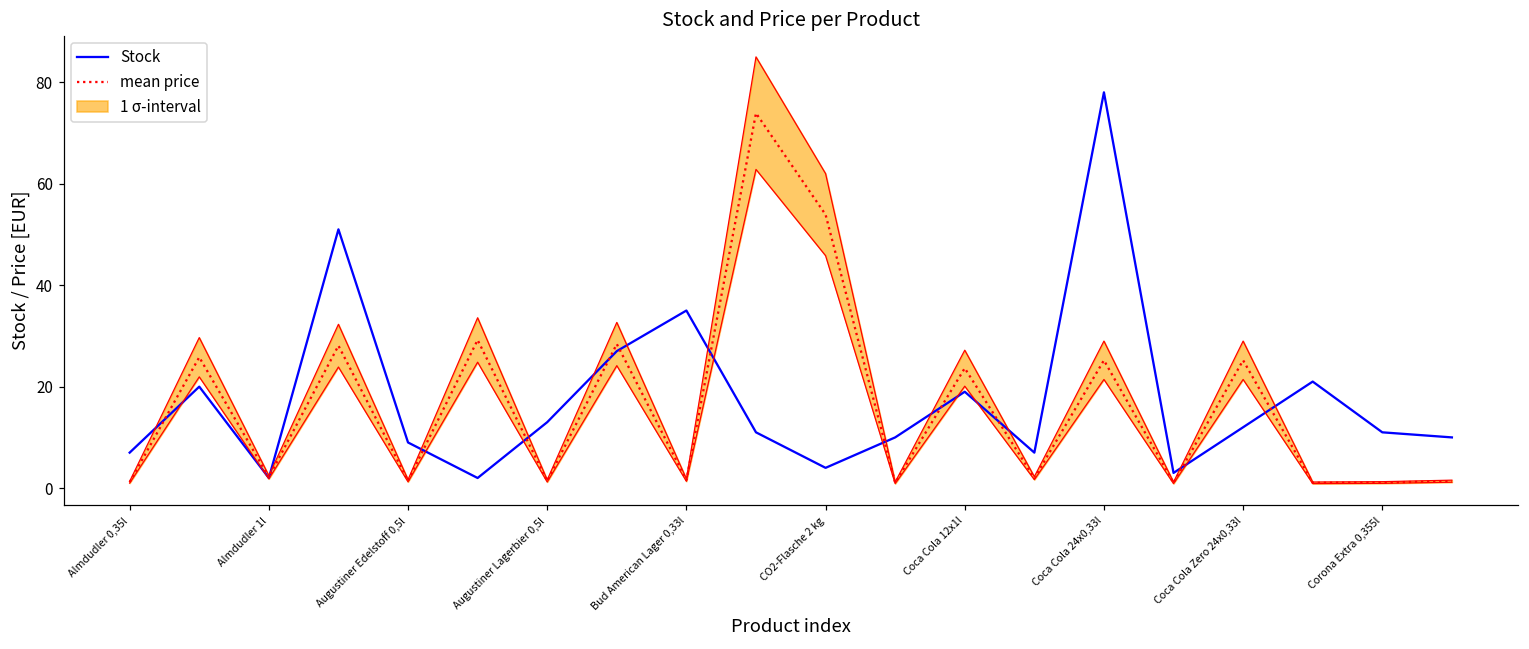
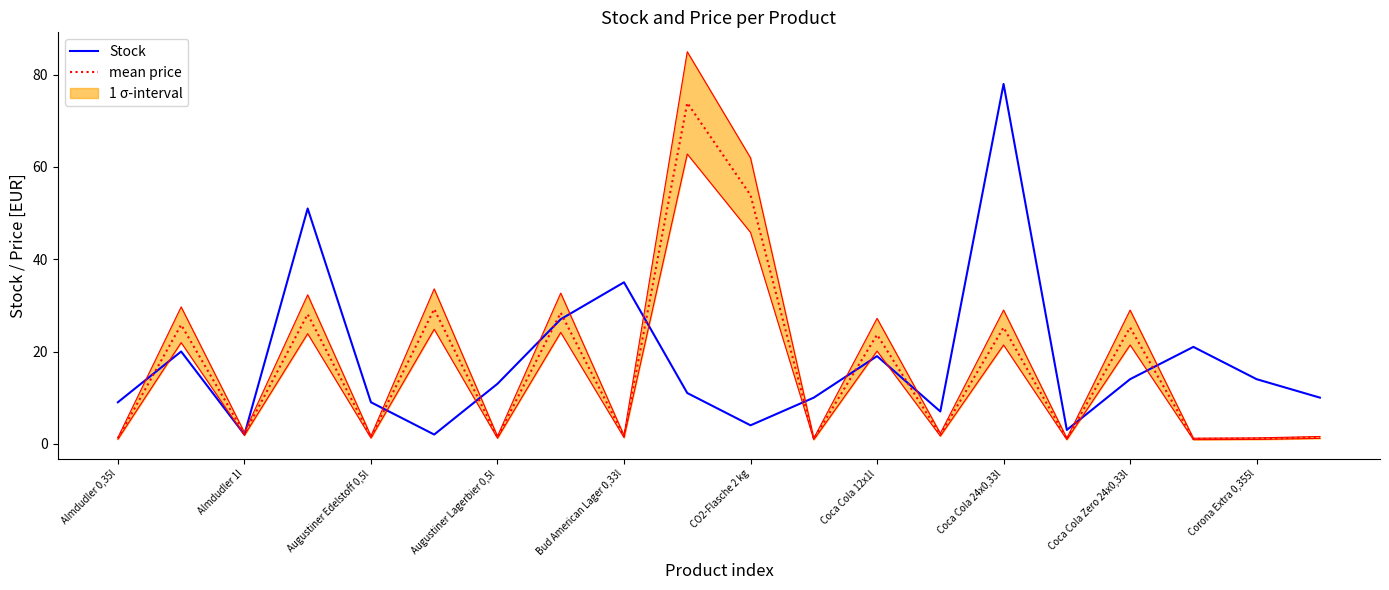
Stock, Almdudler 0,35l: 7 -> 9
Stock, Coca Cola Zero 24x0,33l: 12 -> 14
Stock, Corona Extra 0,355l: 11 -> 14
